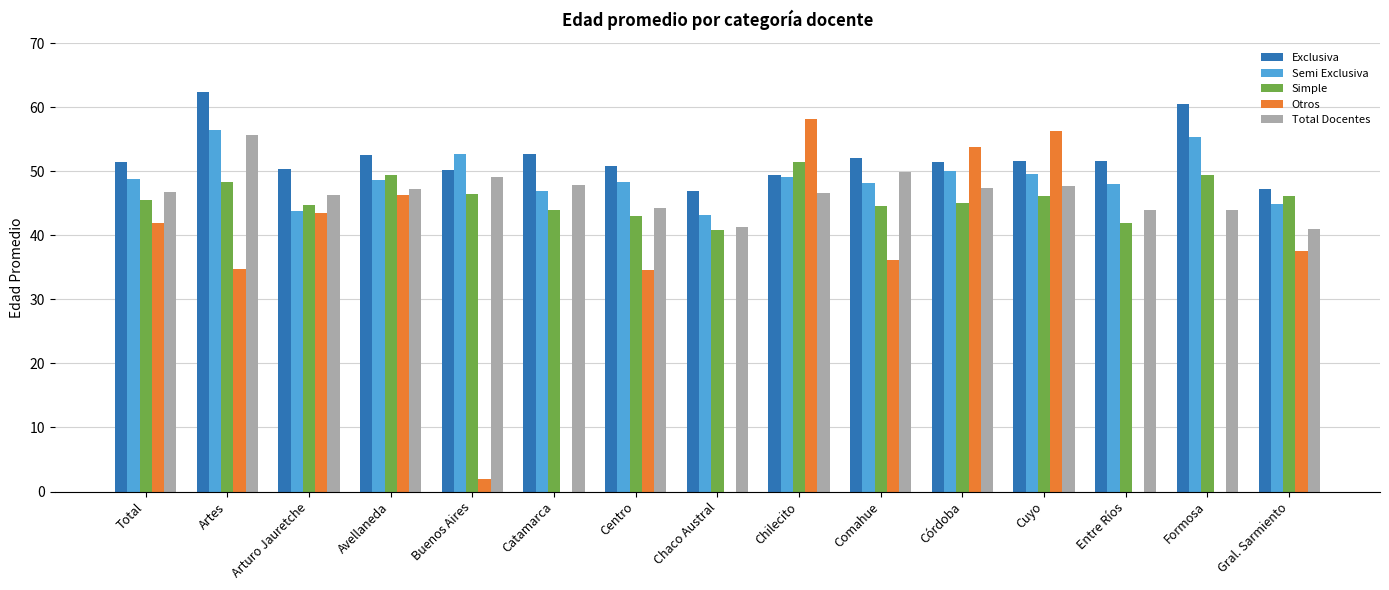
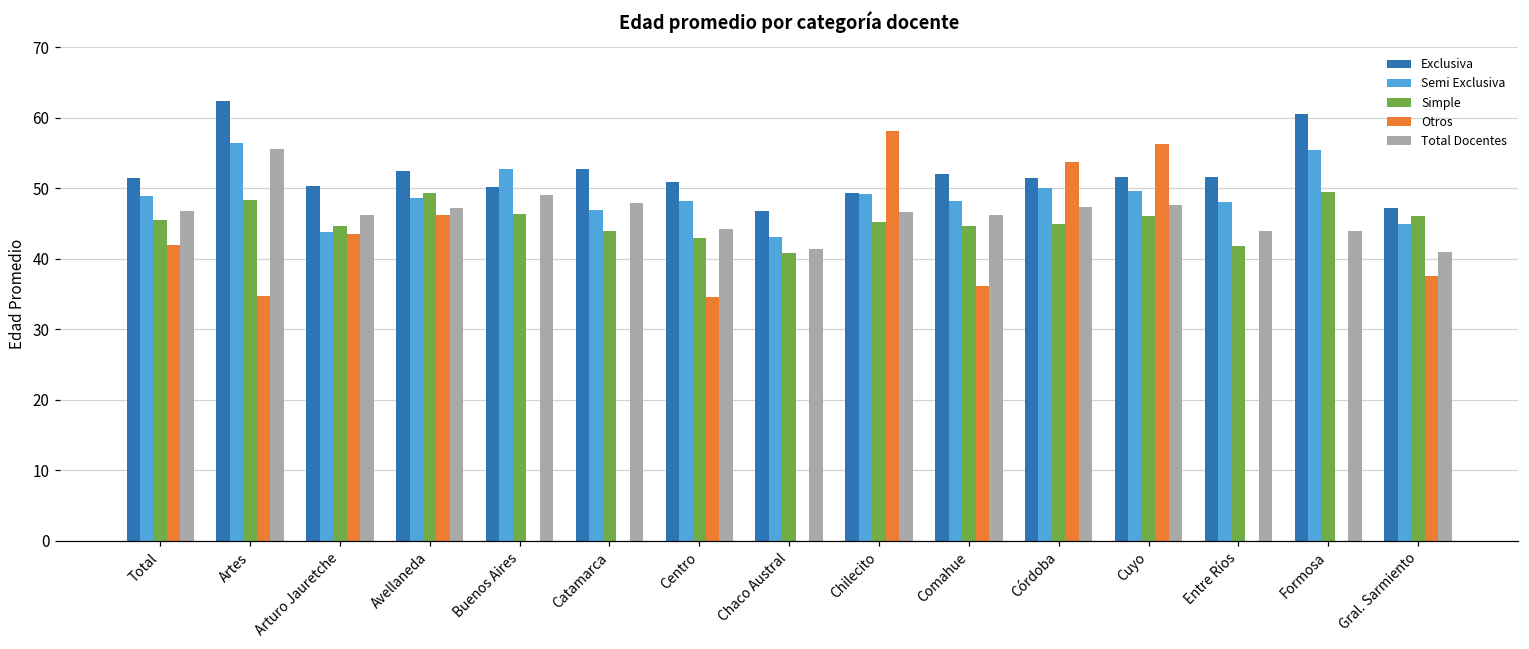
Otros, Buenos Aires: 2 -> 0
Simple, Chilecito: 51 -> 45
Total Docentes, Comahue: 50 -> 46
